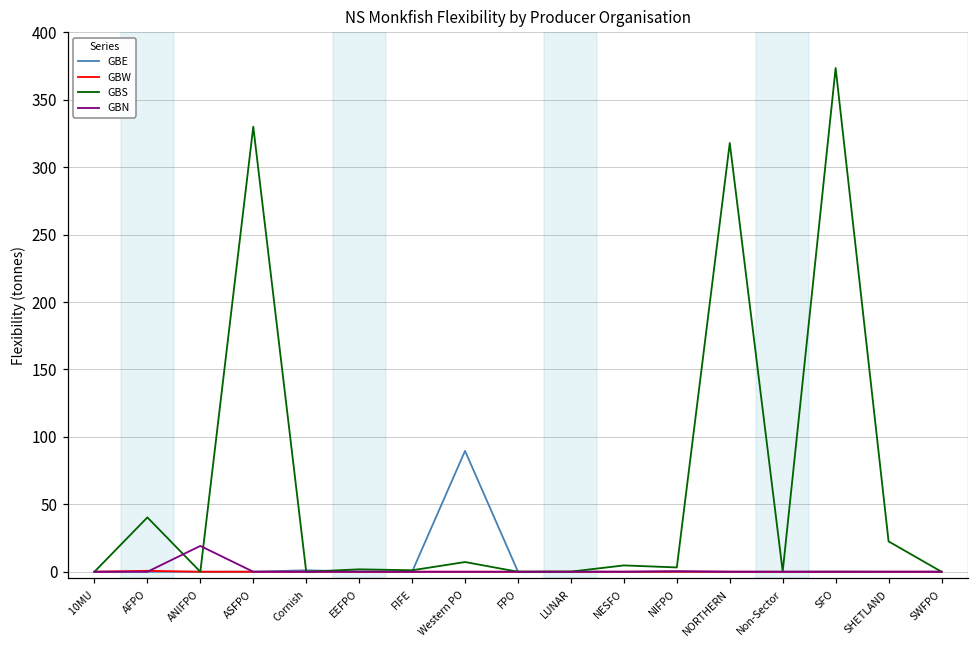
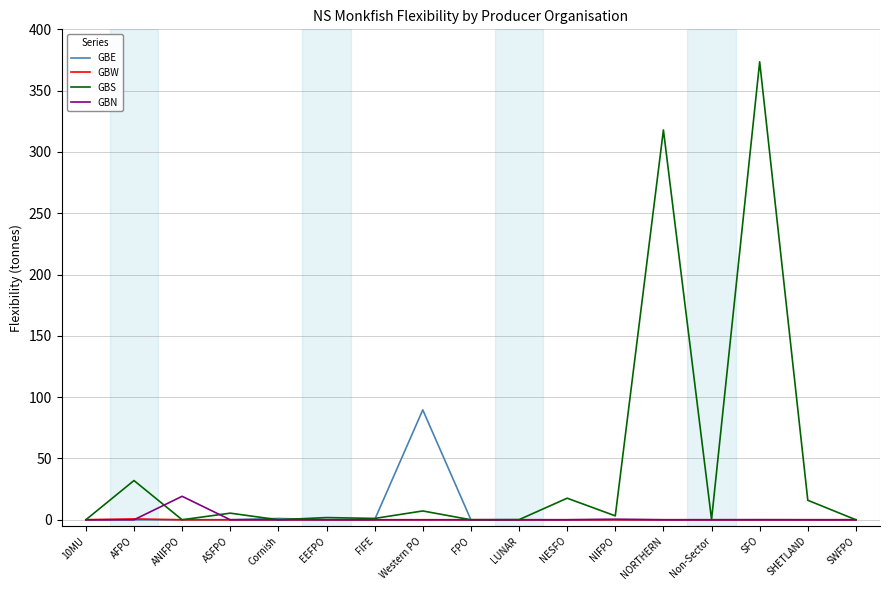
GBS, AFPO: 40 -> 32
GBS, ASFPO: 330 -> 5
GBS, NESFO: 5 -> 18
GBS, SHETLAND: 23 -> 16
